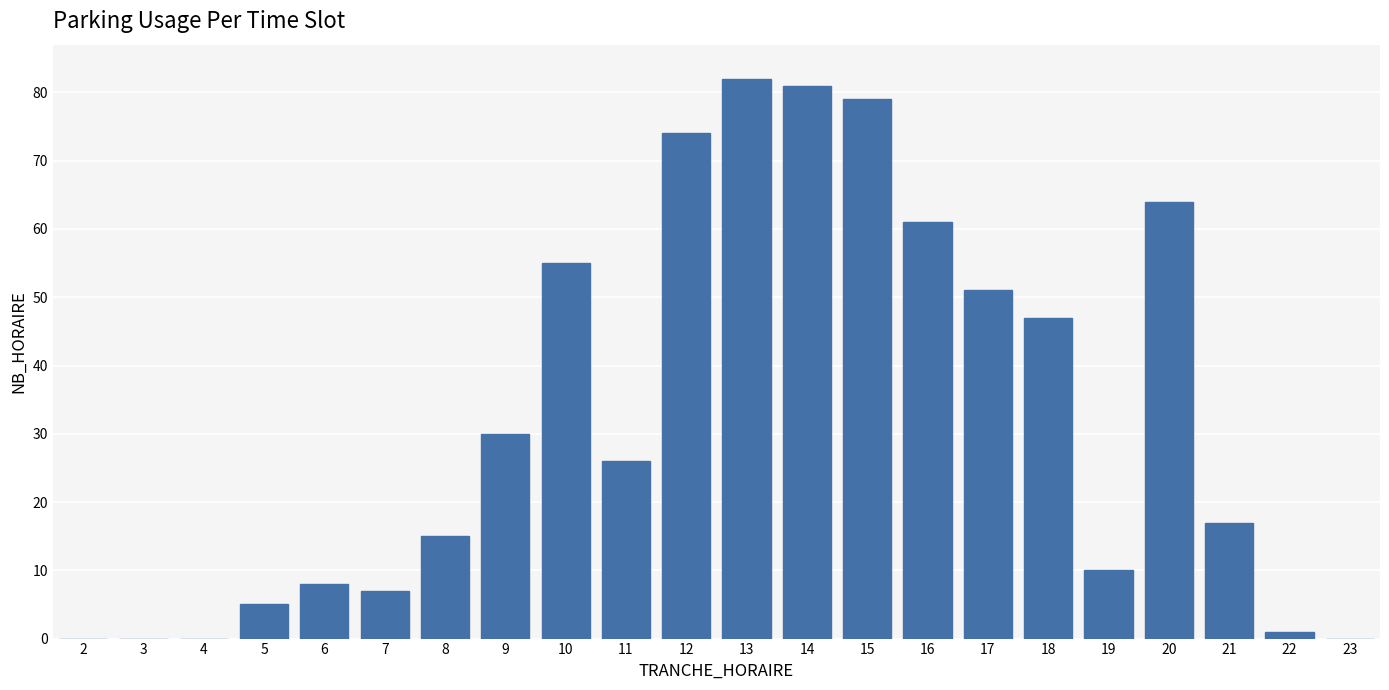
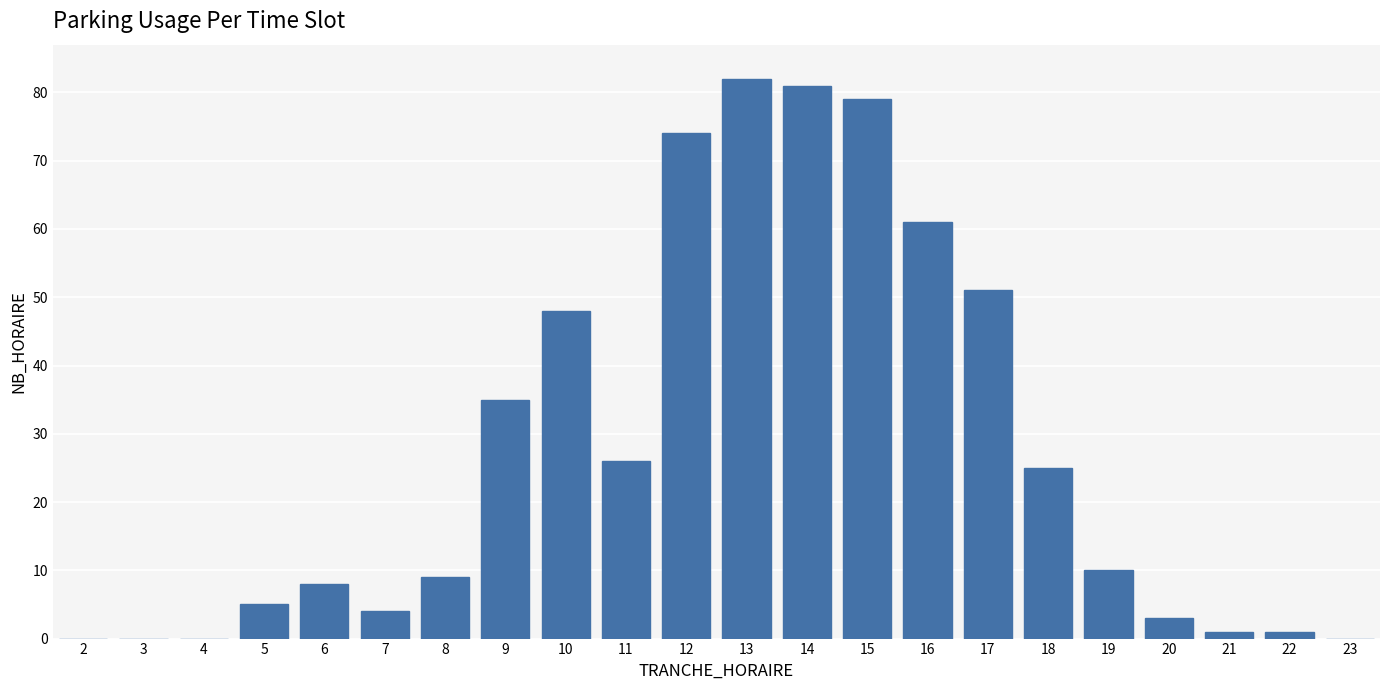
7: 7 -> 4
8: 15 -> 9
9: 30 -> 35
10: 55 -> 48
18: 47 -> 25
20: 64 -> 3
21: 17 -> 1
